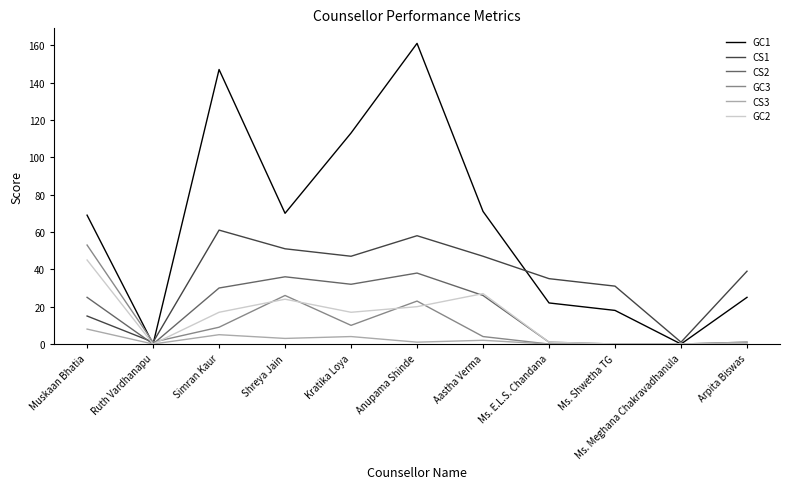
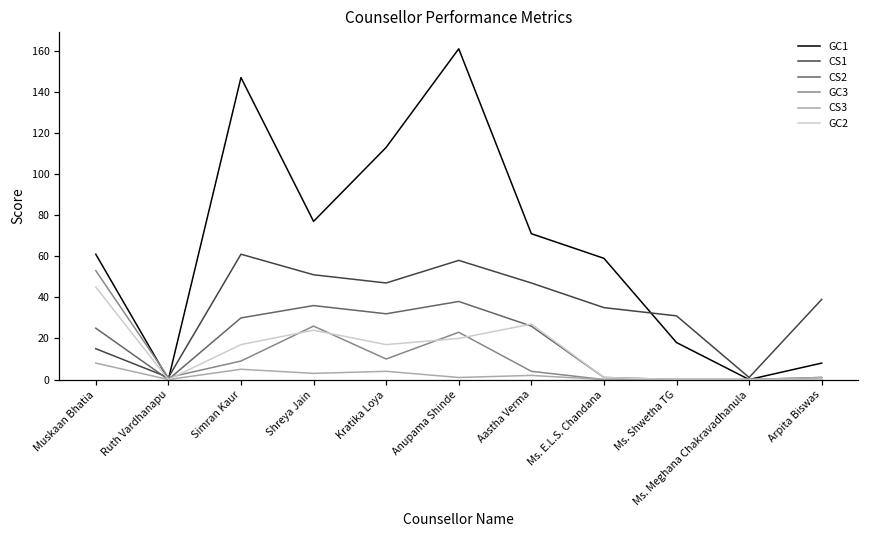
GC1, Muskaan Bhatia: 69 -> 61
GC1, Shreya Jain: 70 -> 77
GC1, Ms. E.L.S. Chandana: 22 -> 59
GC1, Arpita Biswas: 25 -> 8
